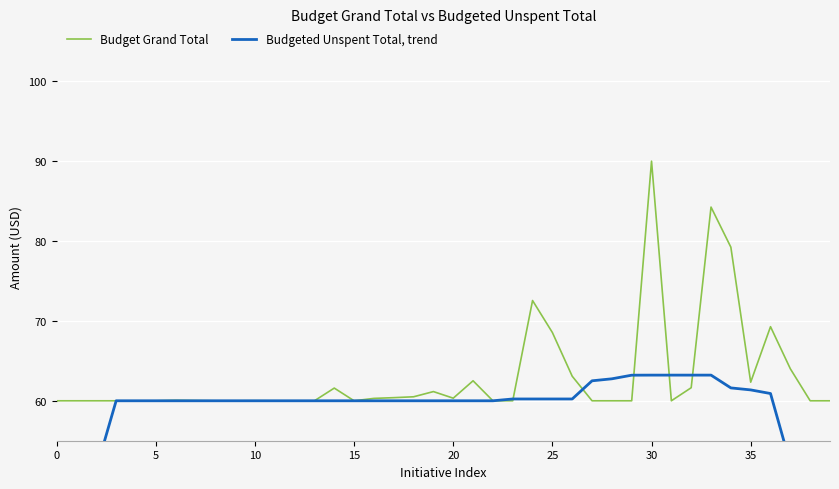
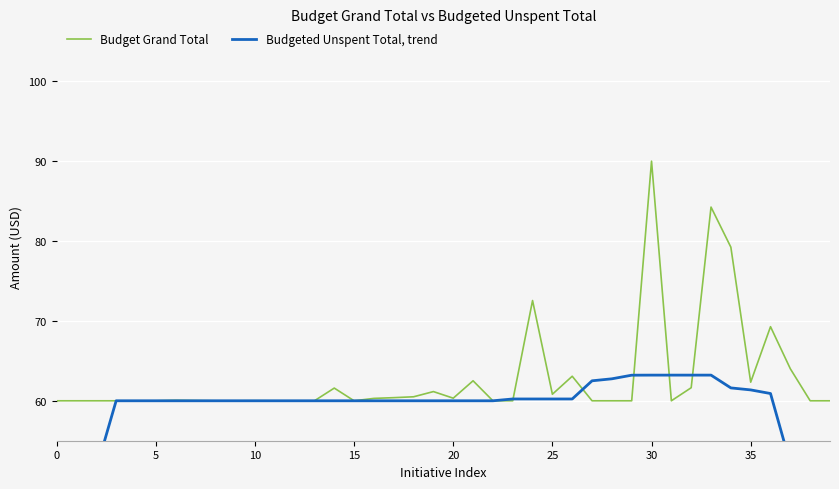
Budget Grand Total, 25: 69 -> 61
